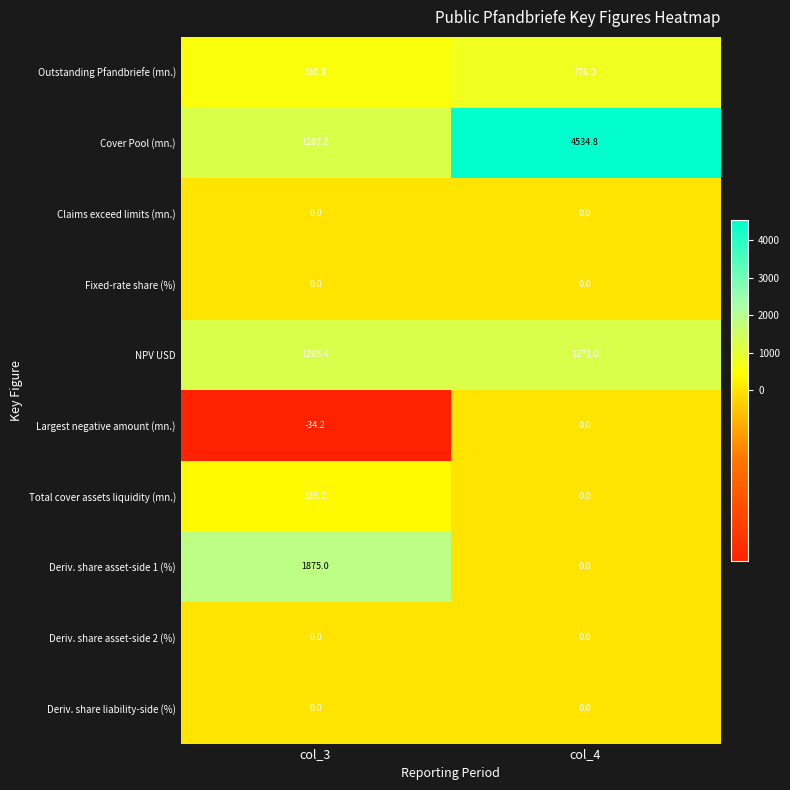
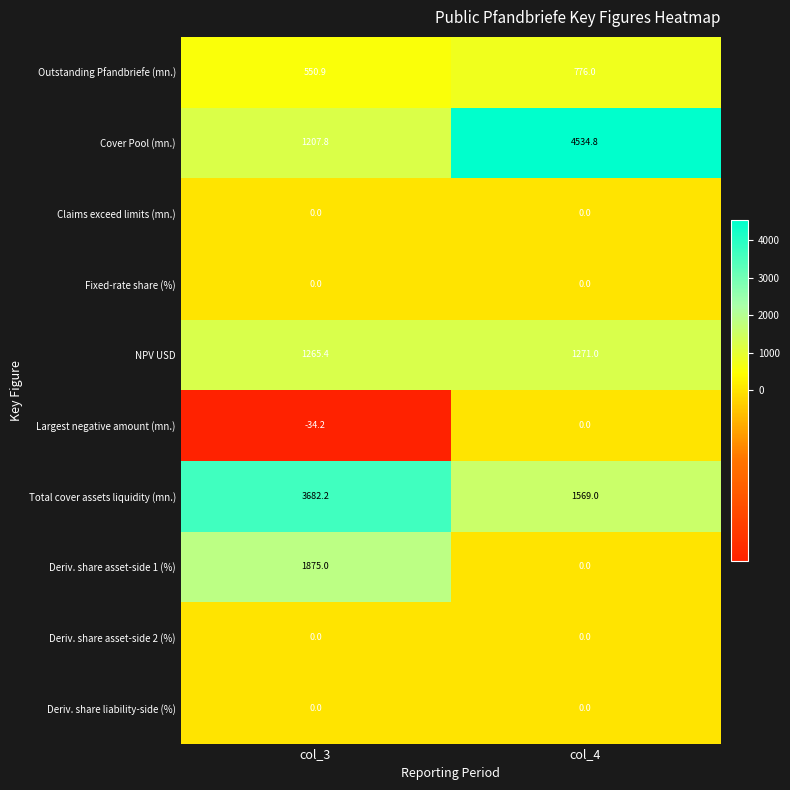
Total cover assets liquidity (mn.), col_3: 355.2 -> 3682.2
Total cover assets liquidity (mn.), col_4: 0.0 -> 1569.0
